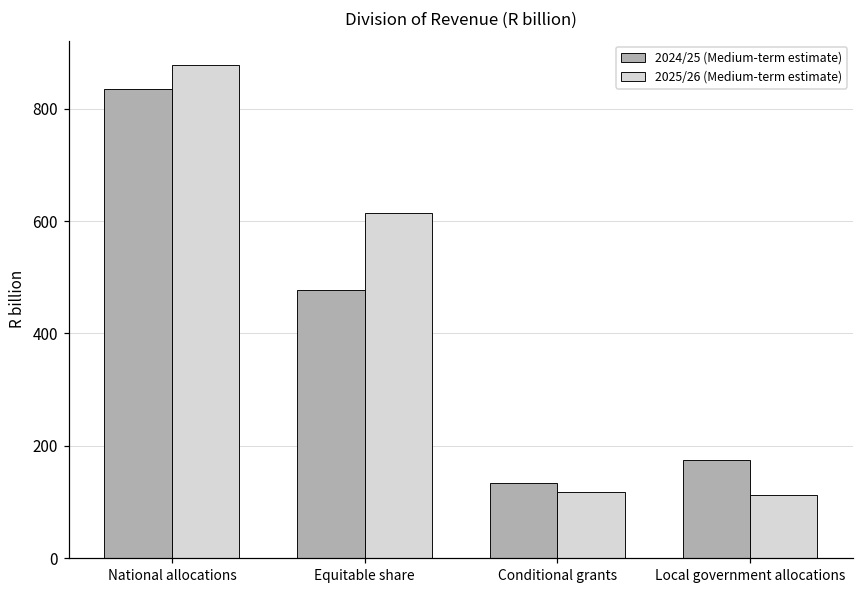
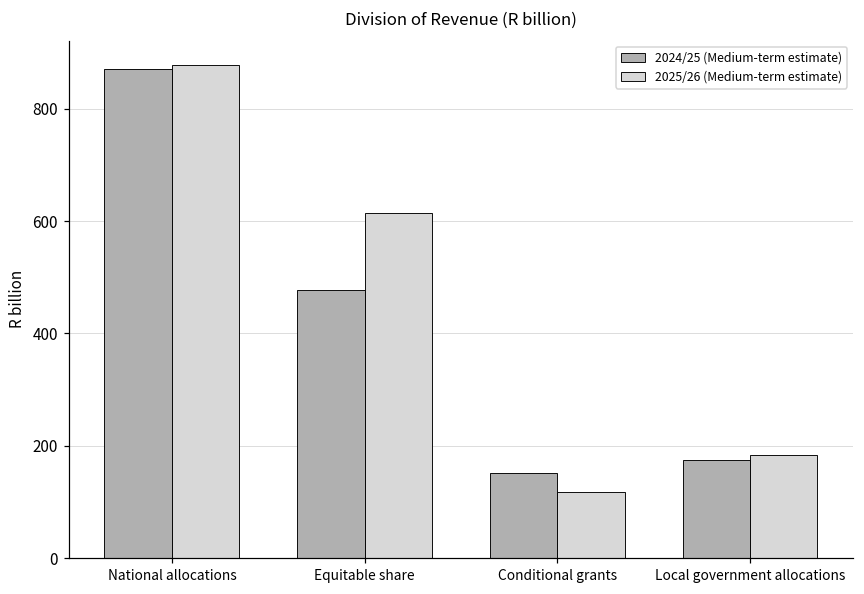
2024/25 (Medium-term estimate), National allocations: 840 -> 870
2024/25 (Medium-term estimate), Conditional grants: 130 -> 150
2025/26 (Medium-term estimate), Local government allocations: 110 -> 180
